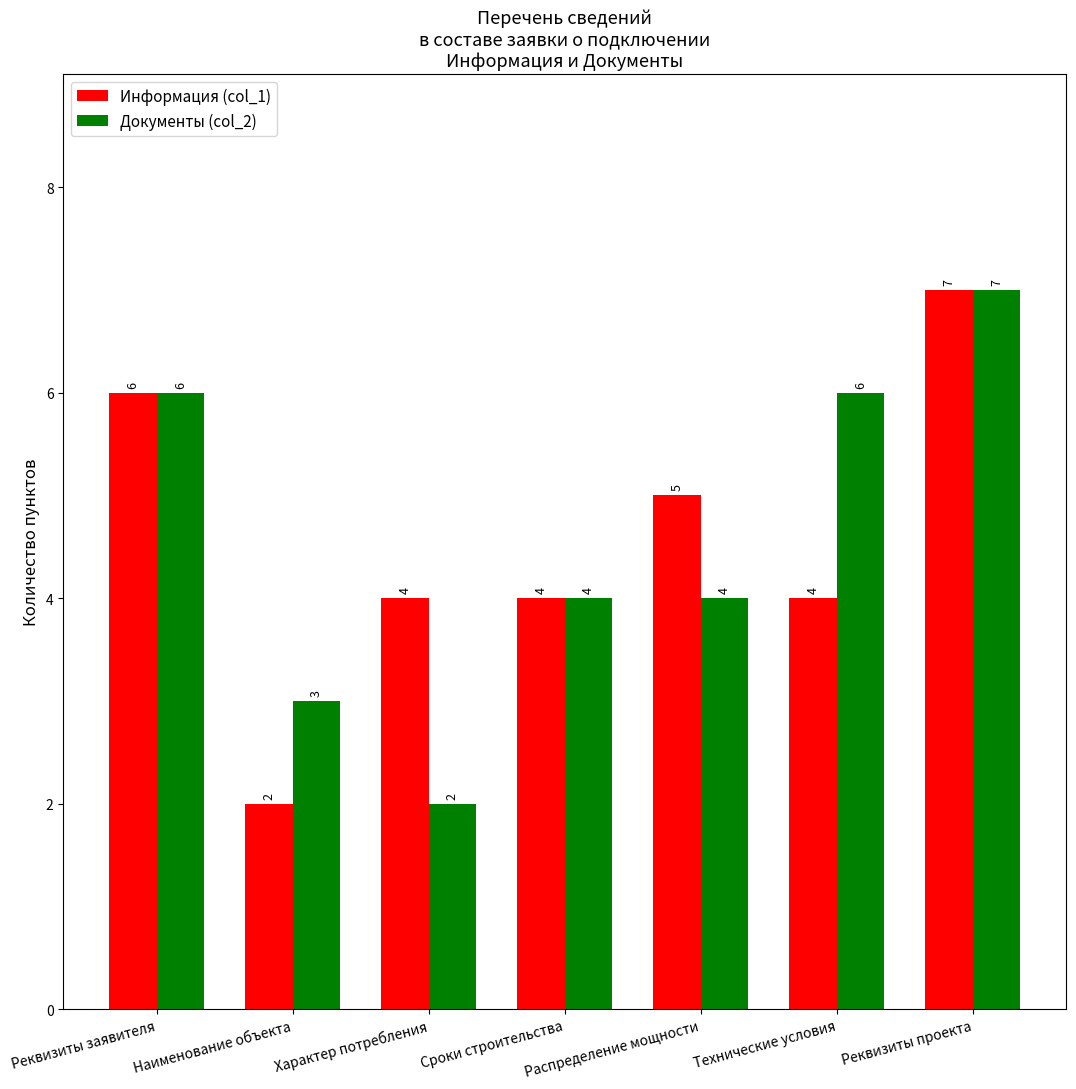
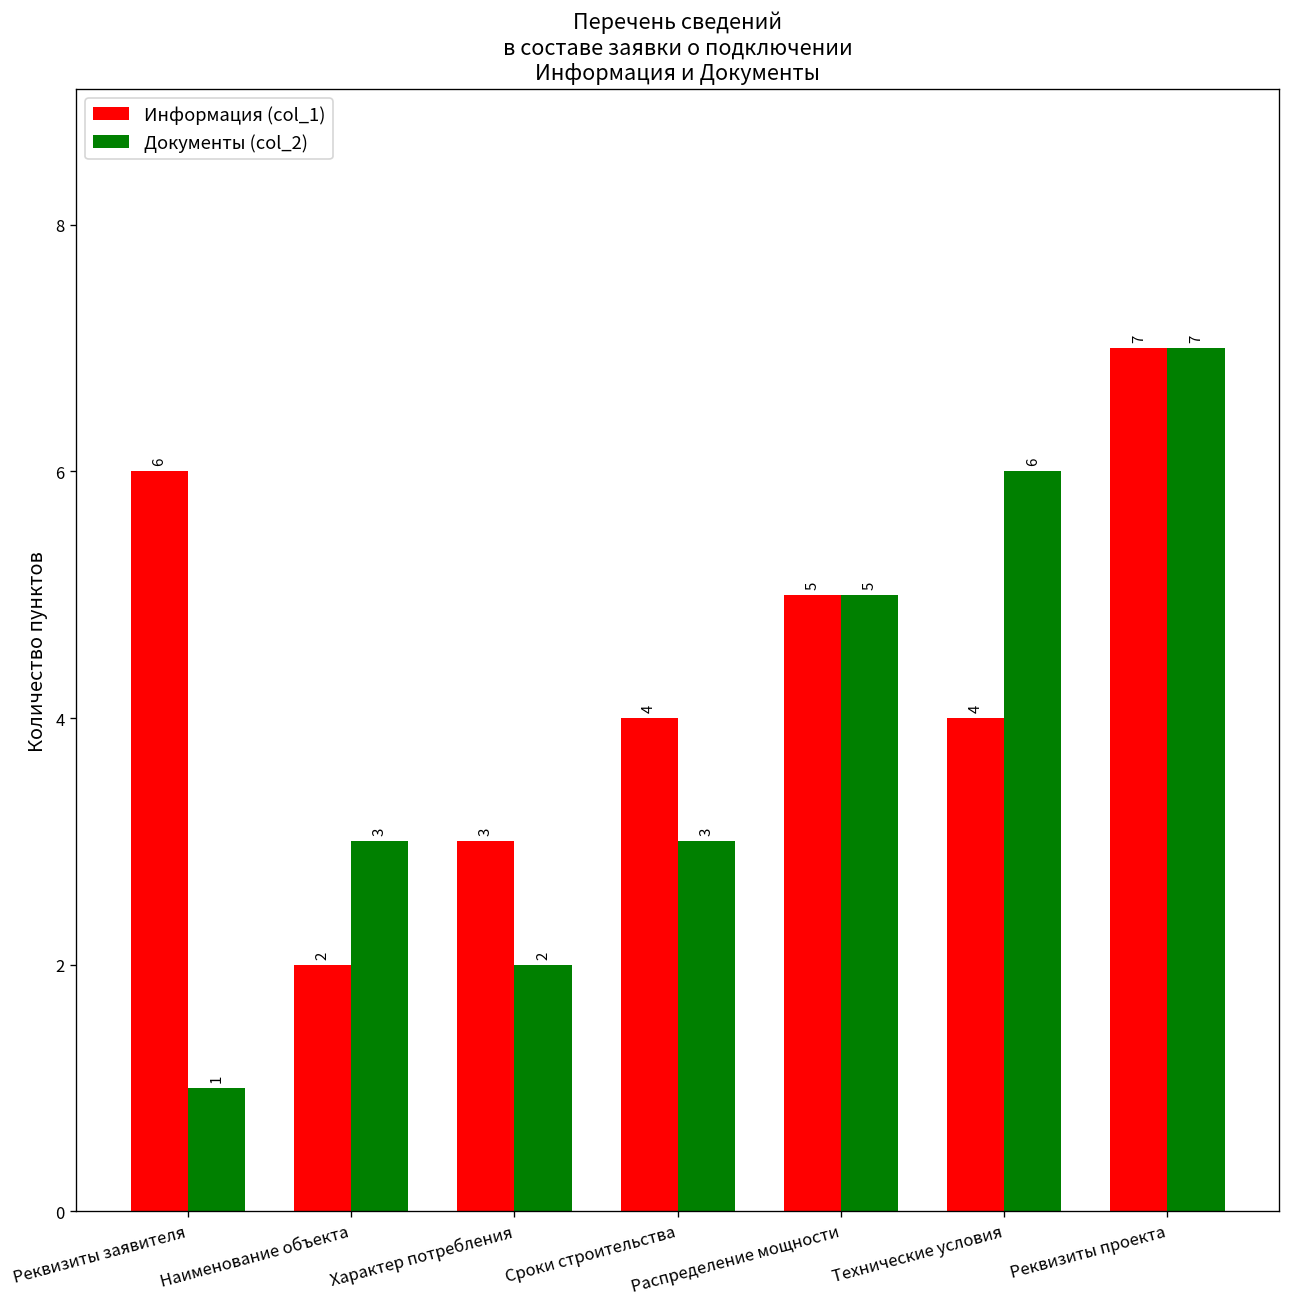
Документы (col_2), Реквизиты заявителя: 6 -> 1
Информация (col_1), Характер потребления: 4 -> 3
Документы (col_2), Сроки строительства: 4 -> 3
Документы (col_2), Распределение мощности: 4 -> 5
